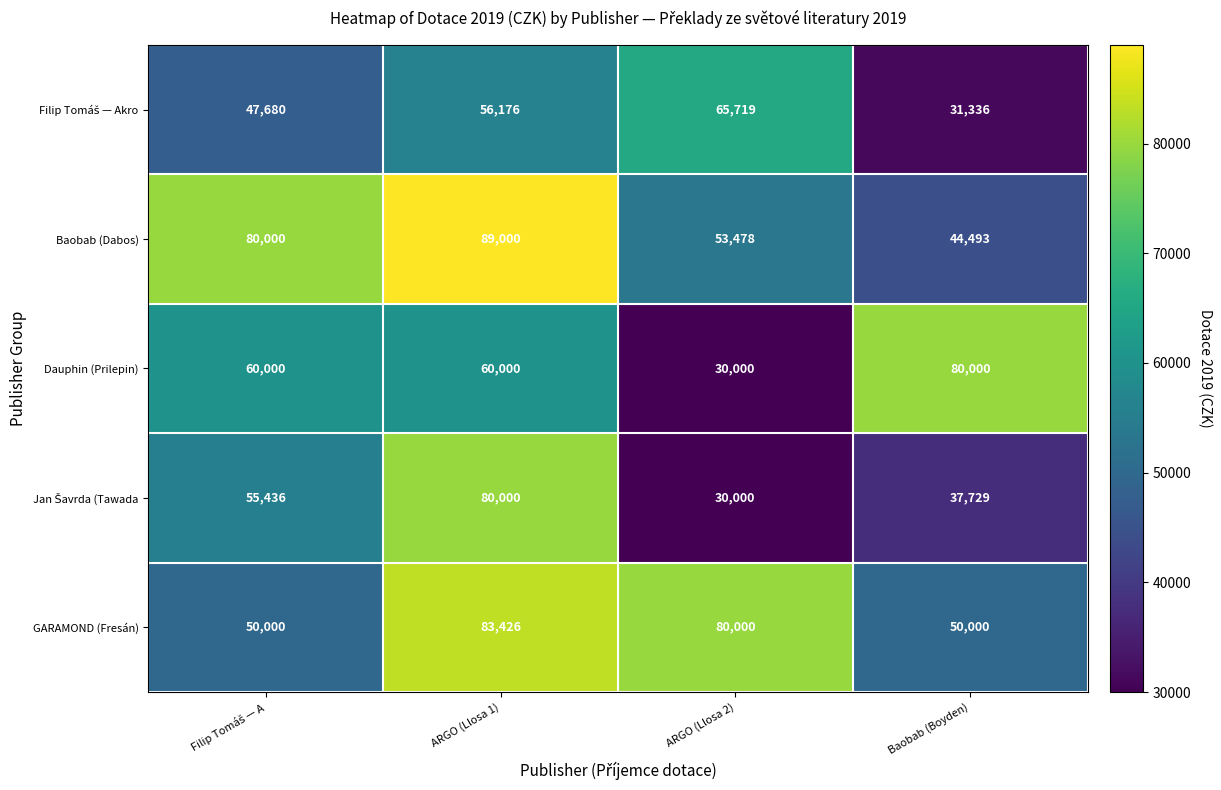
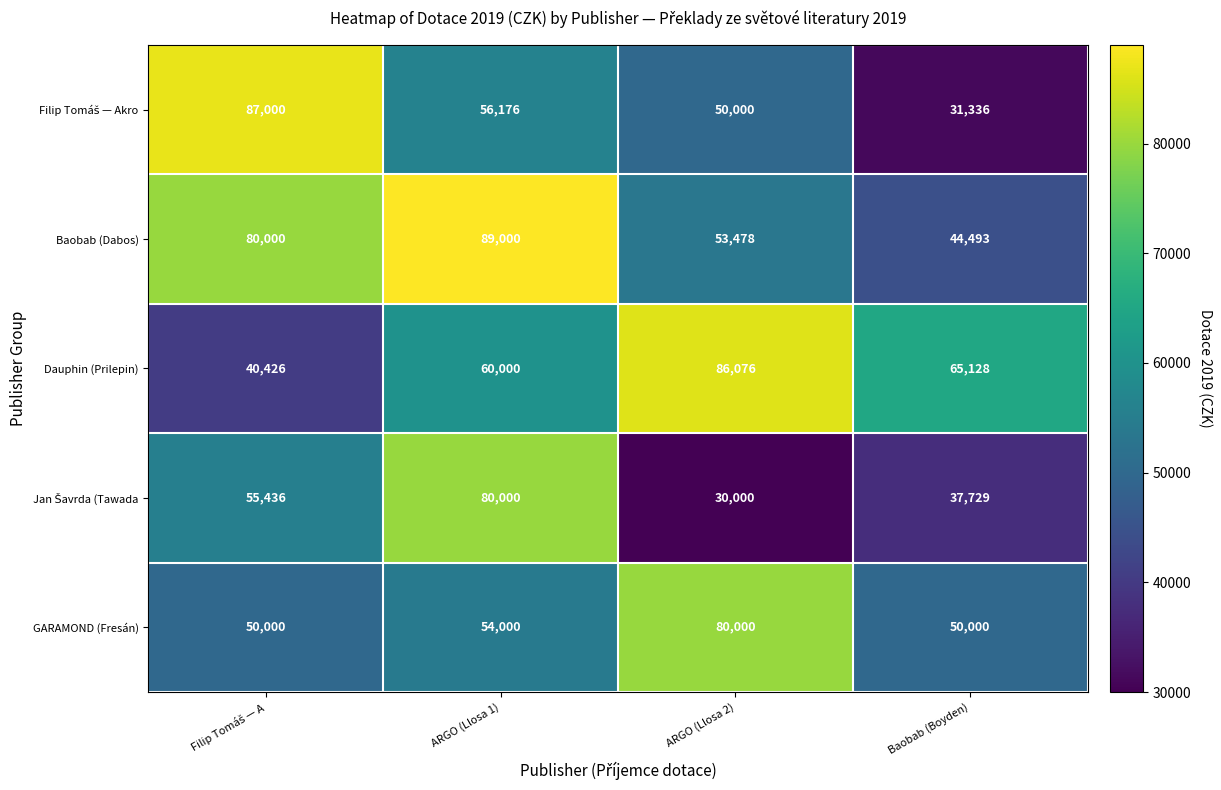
Filip Tomáš — Akro, Filip Tomáš — A: 47,680 -> 87,000
Filip Tomáš — Akro, ARGO (Llosa 2): 65,719 -> 50,000
Dauphin (Prilepin), Filip Tomáš — A: 60,000 -> 40,426
Dauphin (Prilepin), ARGO (Llosa 2): 30,000 -> 86,076
Dauphin (Prilepin), Baobab (Boyden): 80,000 -> 65,128
GARAMOND (Fresán), ARGO (Llosa 1): 83,426 -> 54,000
